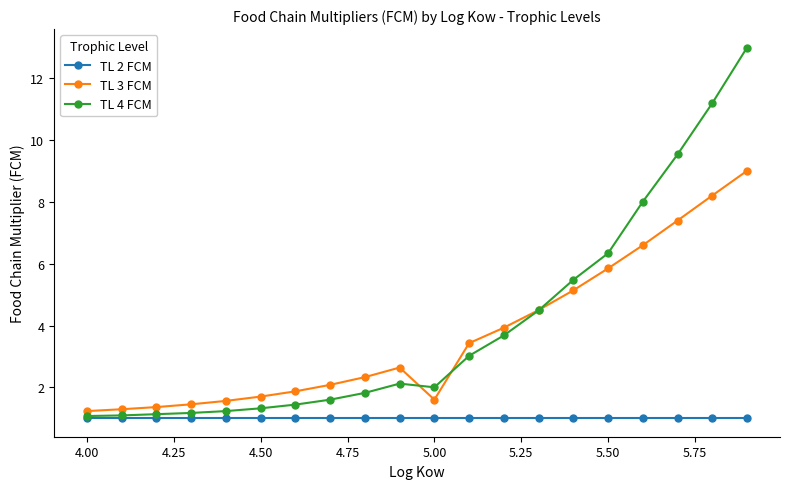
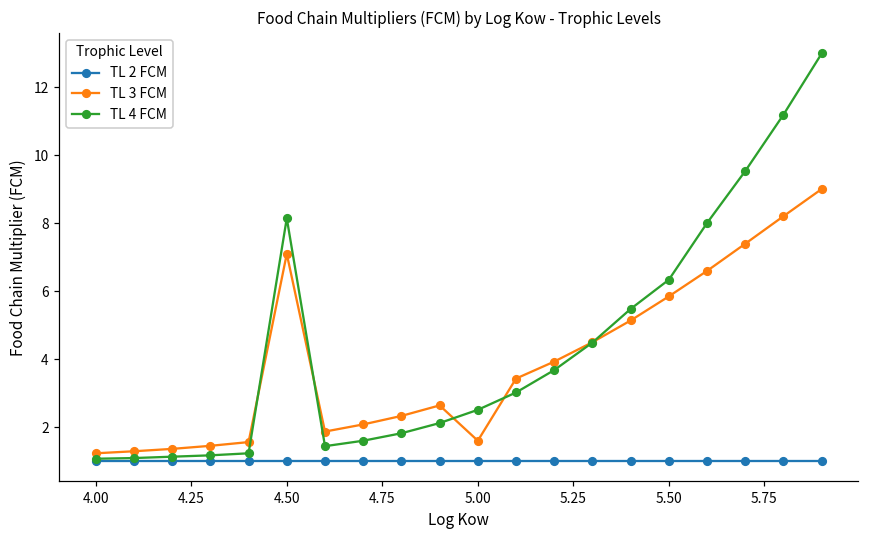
TL 3 FCM, 4.50: 1.7 -> 7.1
TL 4 FCM, 4.50: 1.3 -> 8.2
TL 4 FCM, 5.00: 2.0 -> 2.5
